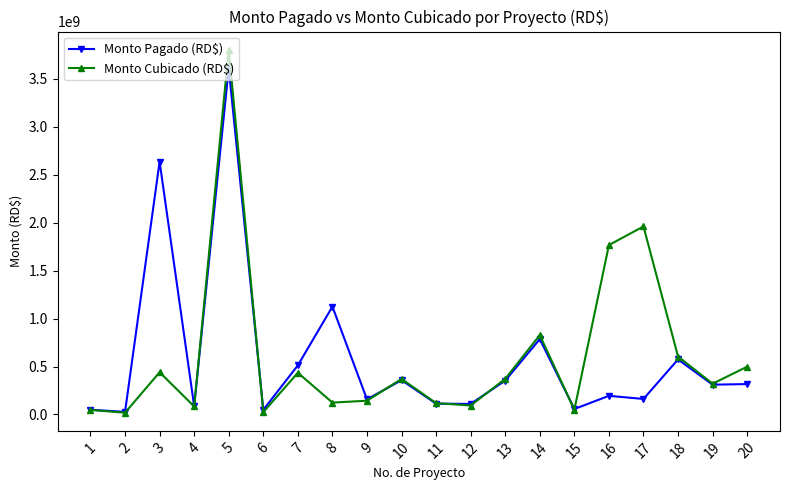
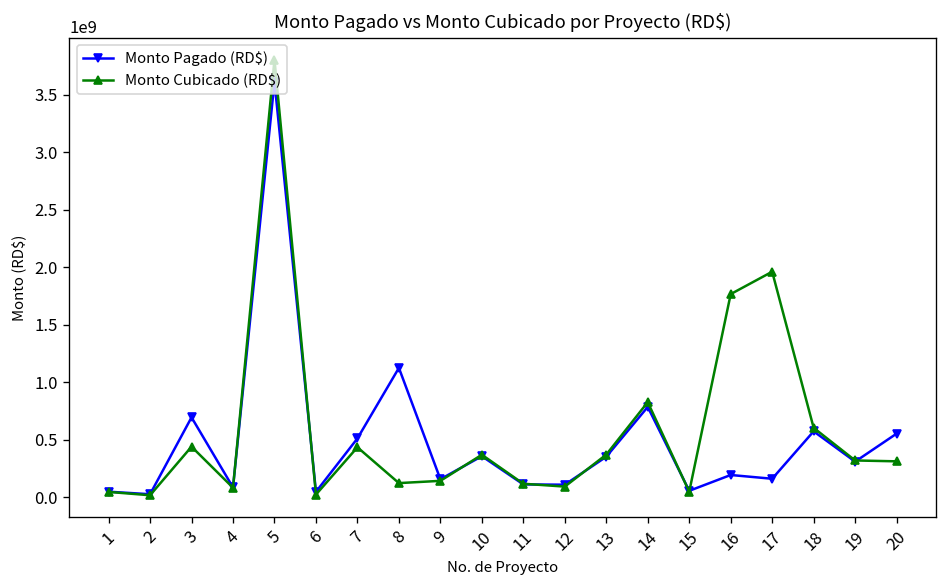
Monto Pagado (RD$), 3: 2600000000 -> 700000000
Monto Pagado (RD$), 20: 300000000 -> 600000000
Monto Cubicado (RD$), 20: 500000000 -> 300000000
